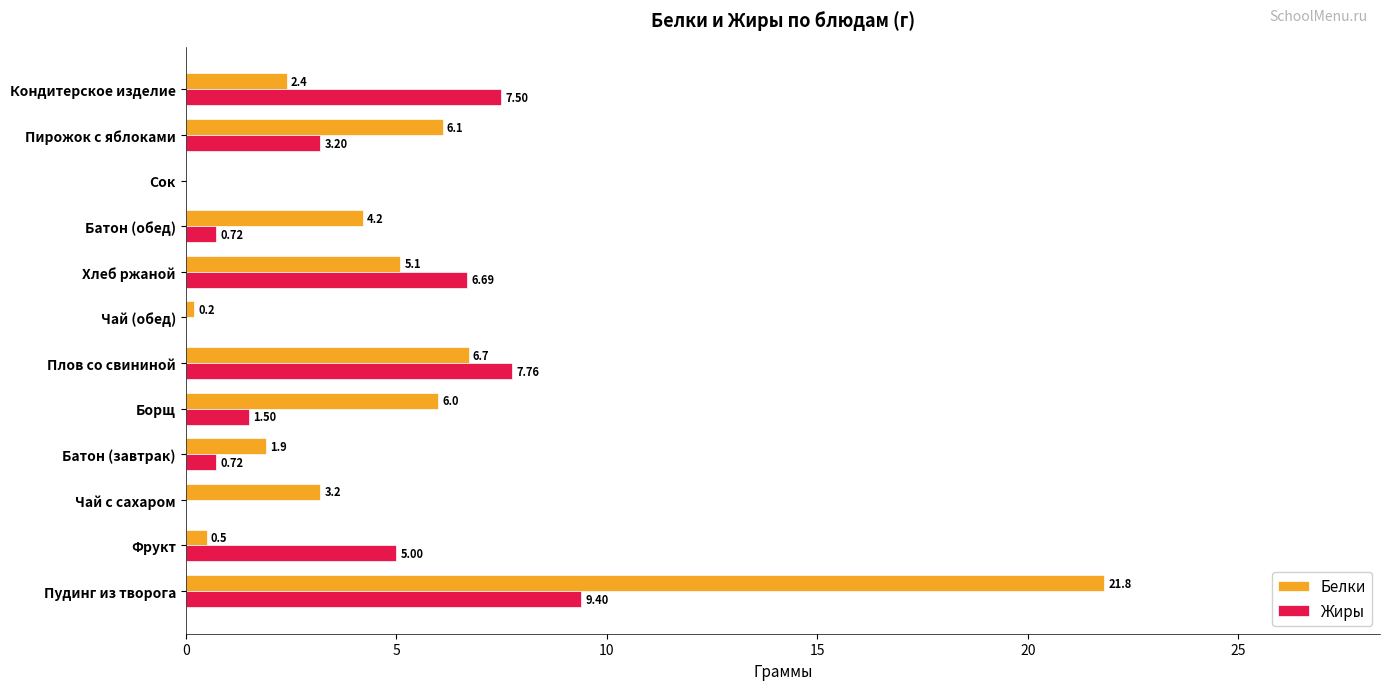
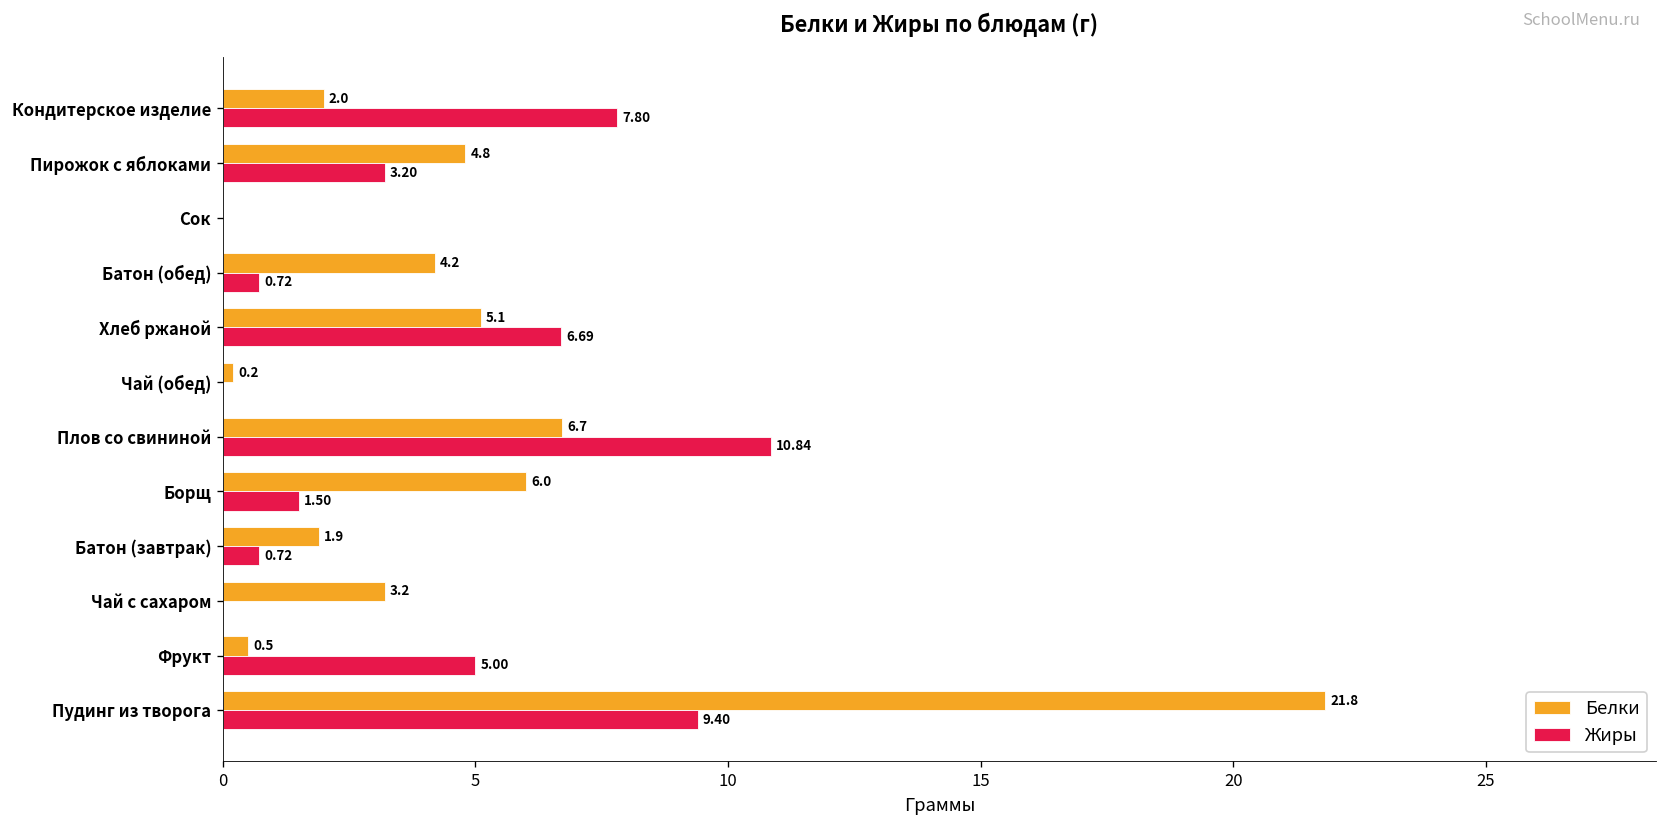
Белки, Кондитерское изделие: 2.4 -> 2.0
Жиры, Кондитерское изделие: 7.50 -> 7.80
Белки, Пирожок с яблоками: 6.1 -> 4.8
Жиры, Плов со свининой: 7.76 -> 10.84
